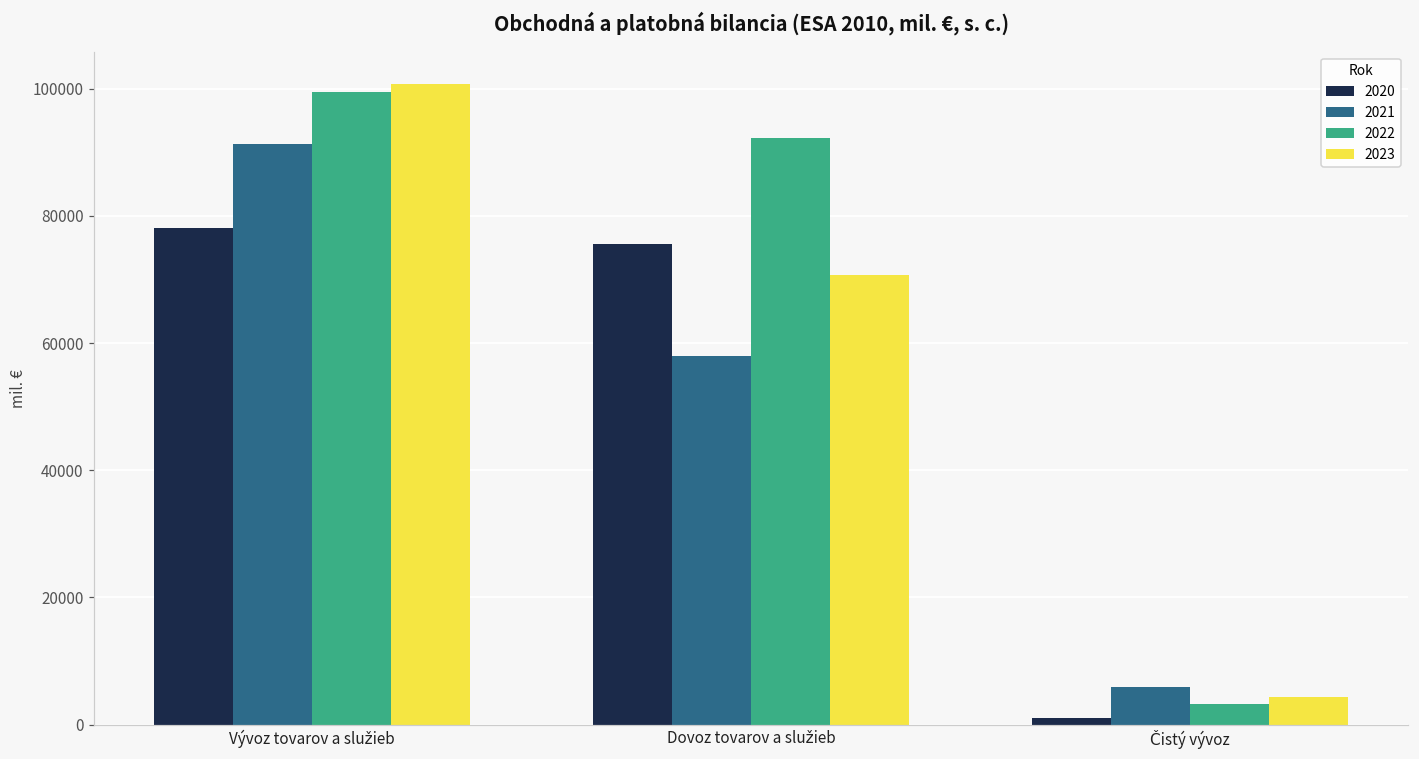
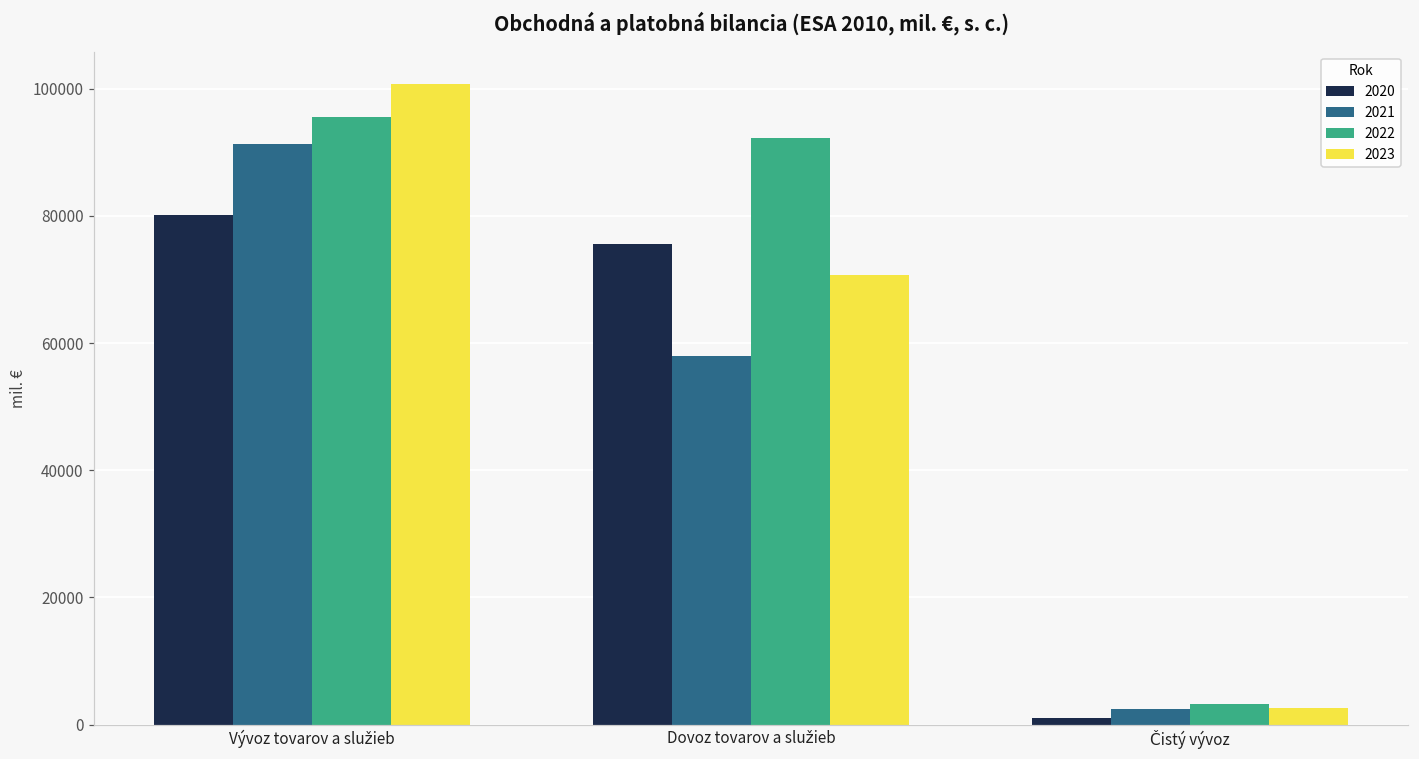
2020, Vývoz tovarov a služieb: 78000 -> 80000
2022, Vývoz tovarov a služieb: 100000 -> 96000
2021, Čistý vývoz: 6000 -> 2000
2023, Čistý vývoz: 4000 -> 3000
